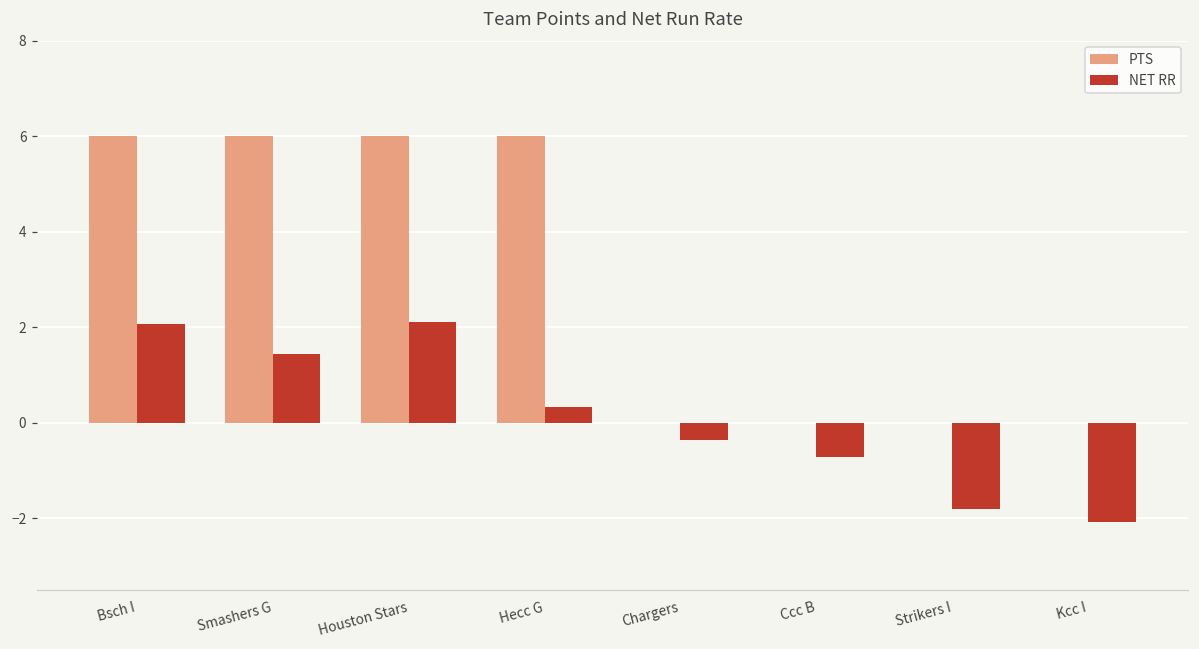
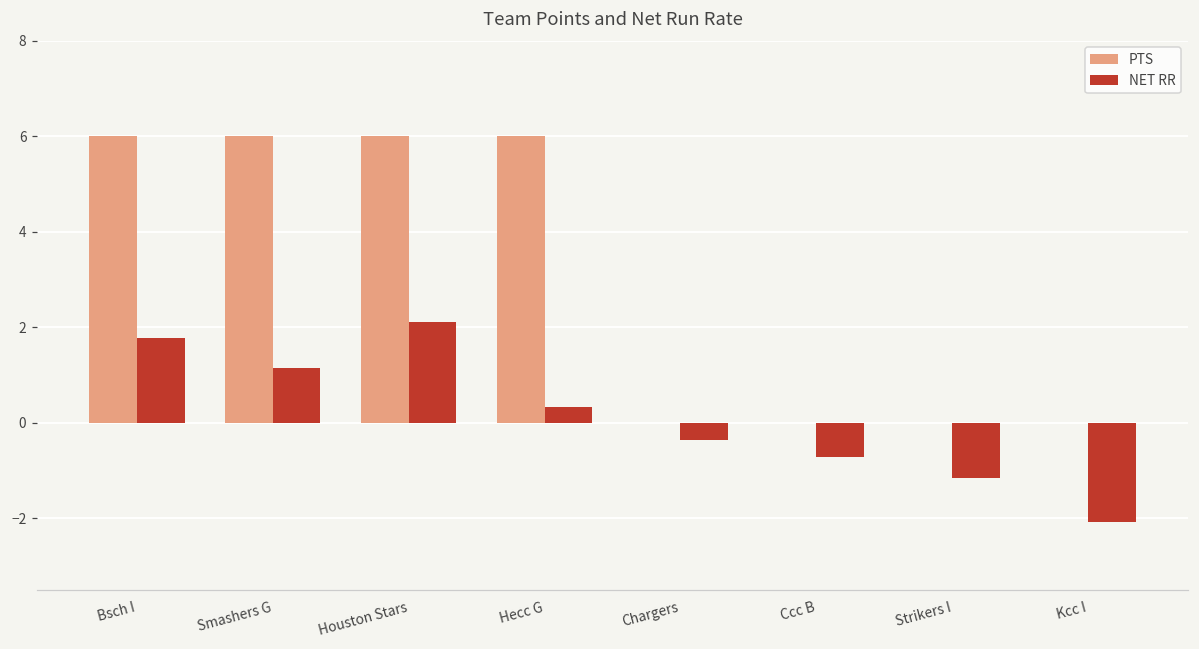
NET RR, Bsch I: 2.1 -> 1.8
NET RR, Smashers G: 1.5 -> 1.2
NET RR, Strikers I: -1.8 -> -1.2
